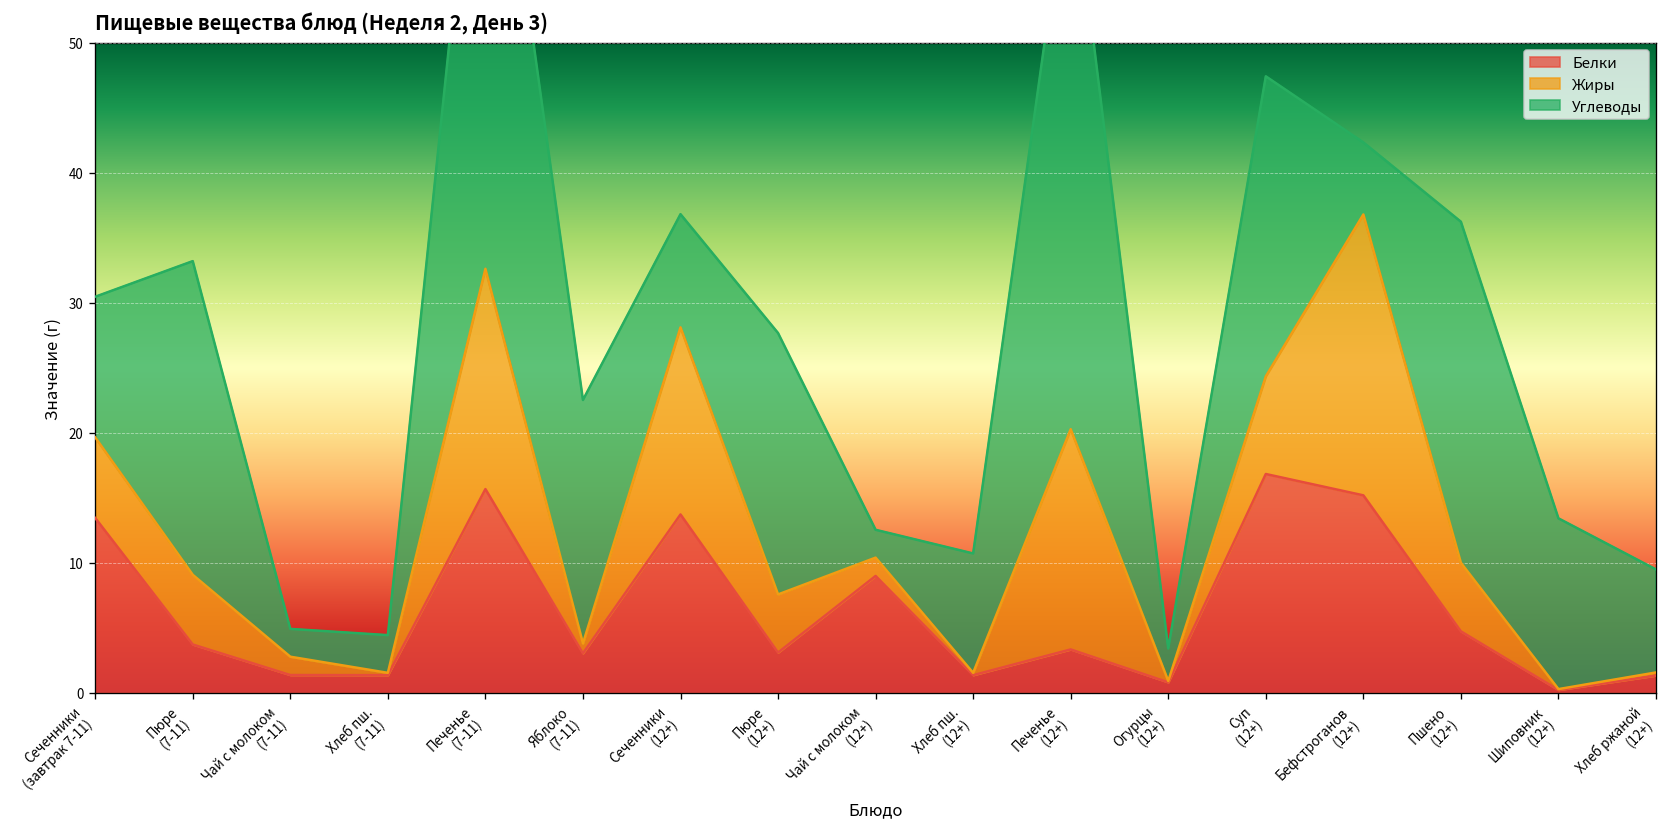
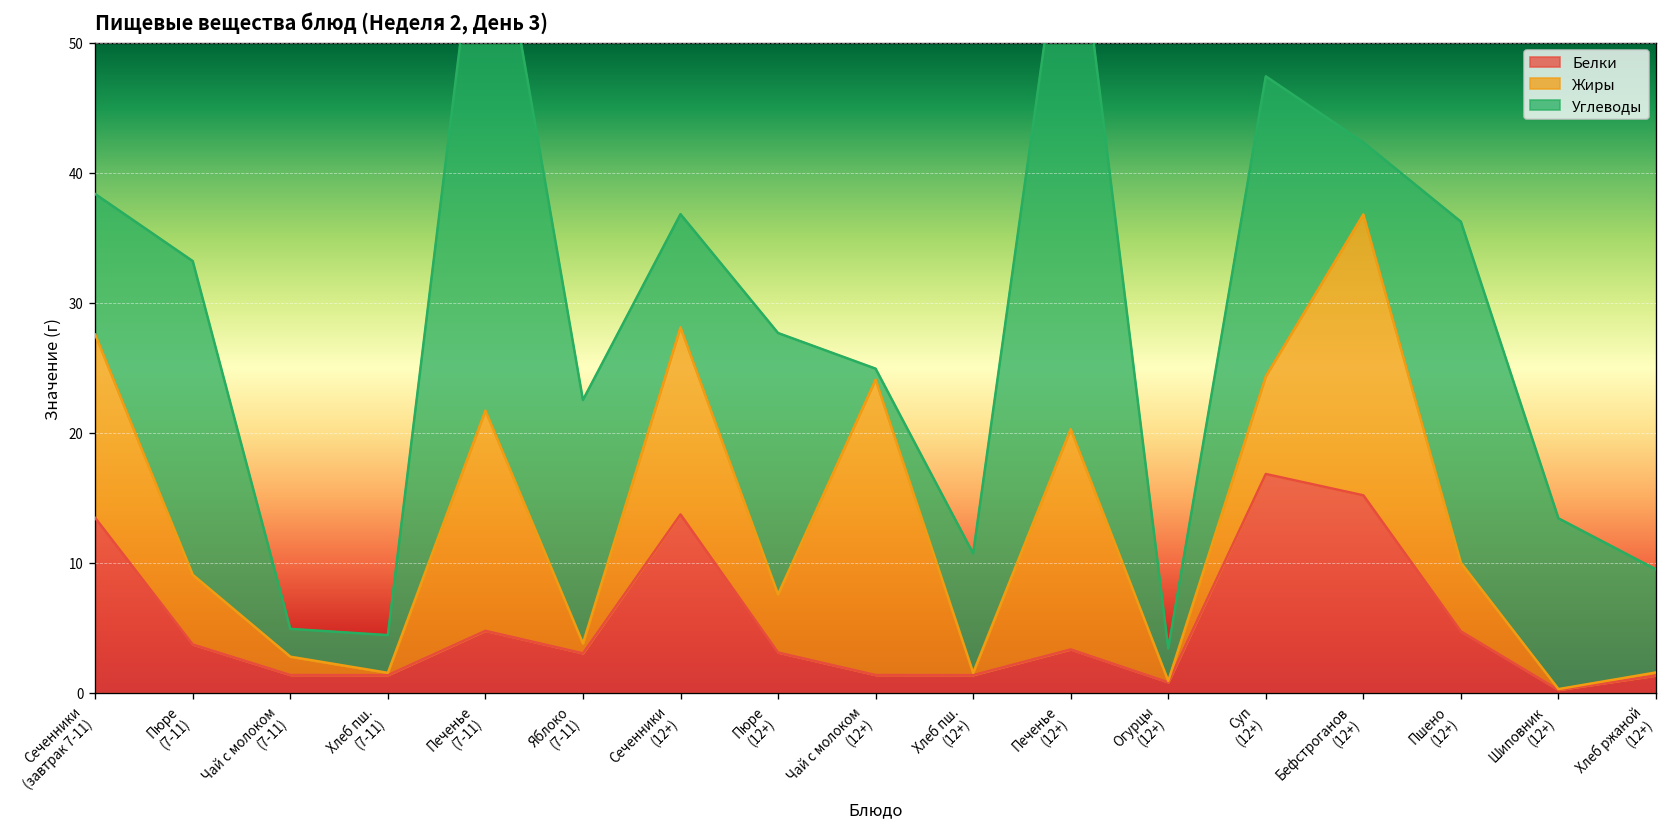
Жиры, Сеченники (завтрак 7-11): 6.2 -> 14.1
Белки, Печенье (7-11): 15.7 -> 4.8
Белки, Чай с молоком (12+): 9.0 -> 1.4
Жиры, Чай с молоком (12+): 1.4 -> 22.7
Углеводы, Чай с молоком (12+): 2.1 -> 0.8
